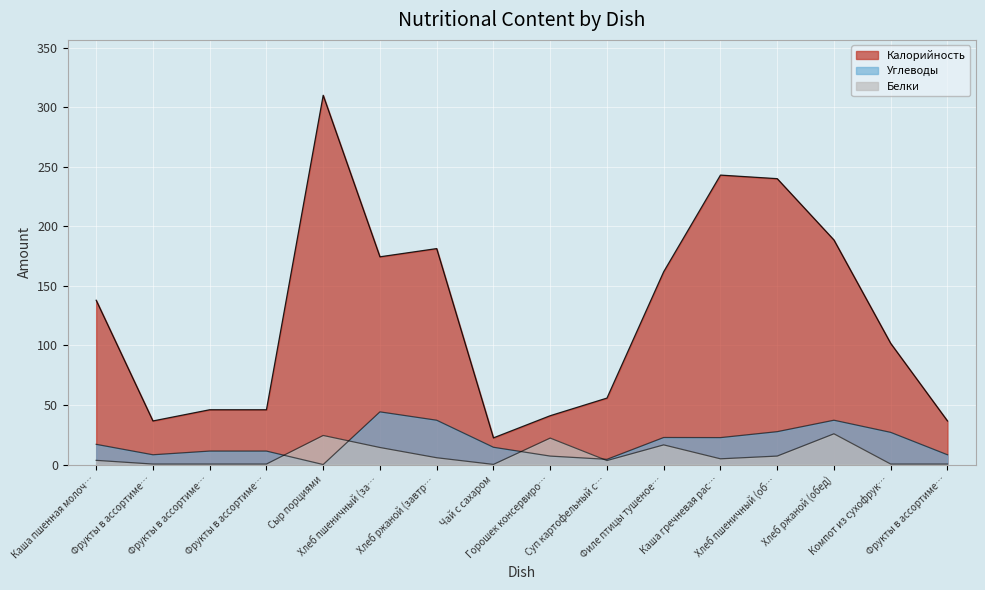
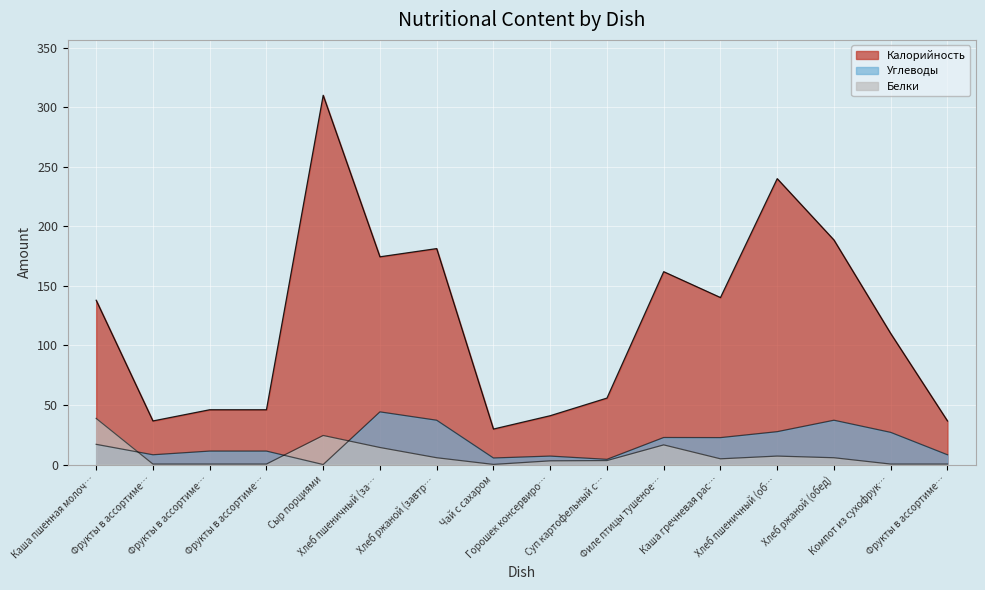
Белки, Каша пшенная молоч…: 4 -> 39
Калорийность, Чай с сахаром: 22 -> 30
Углеводы, Чай с сахаром: 15 -> 6
Белки, Горошек консервиро…: 22 -> 3
Калорийность, Каша гречневая рас…: 243 -> 140
Белки, Хлеб ржаной (обед): 26 -> 6
Калорийность, Компот из сухофрук…: 102 -> 110
